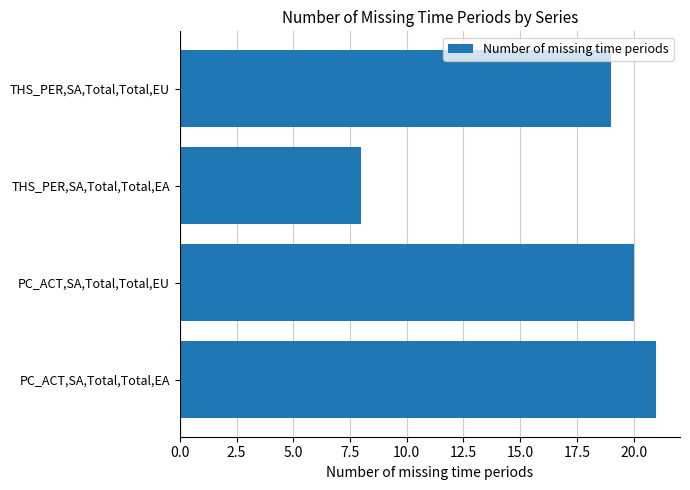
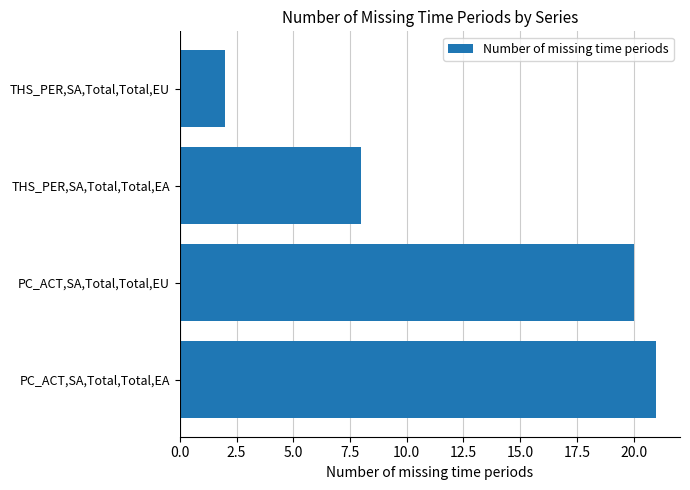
THS_PER,SA,Total,Total,EU: 19 -> 2
